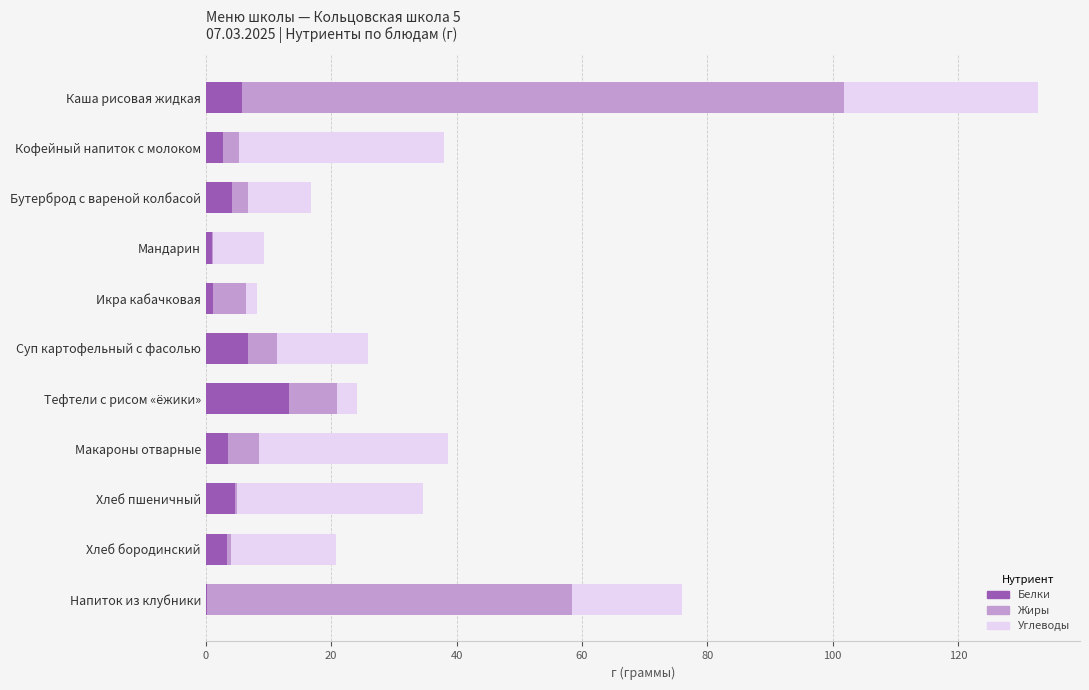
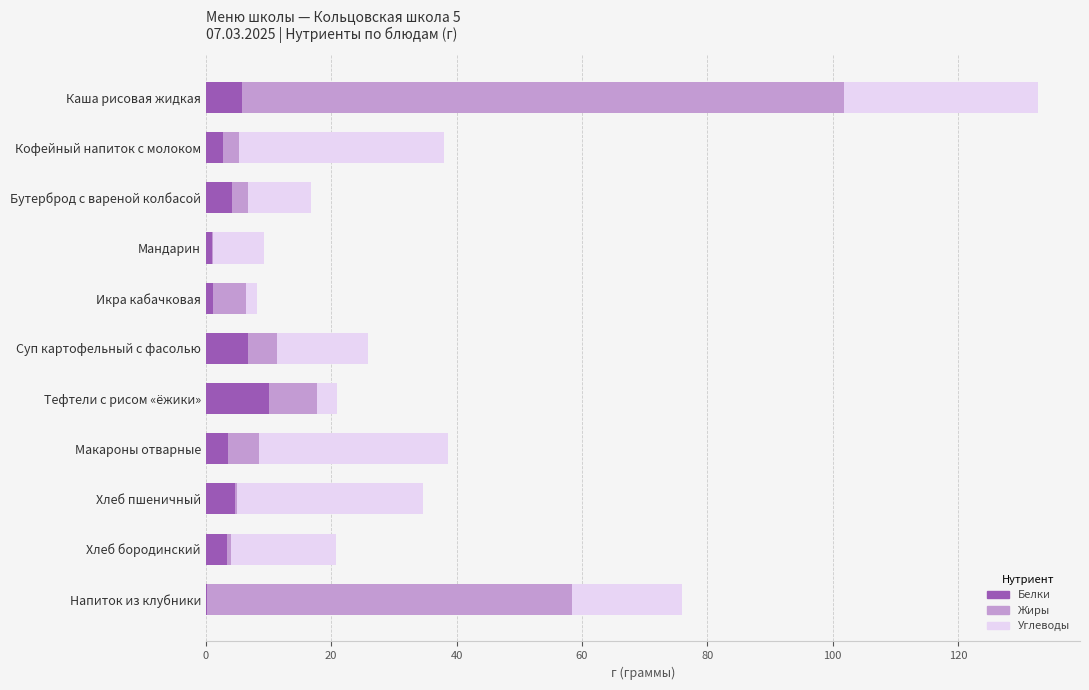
Белки, Тефтели с рисом «ёжики»: 13 -> 10
